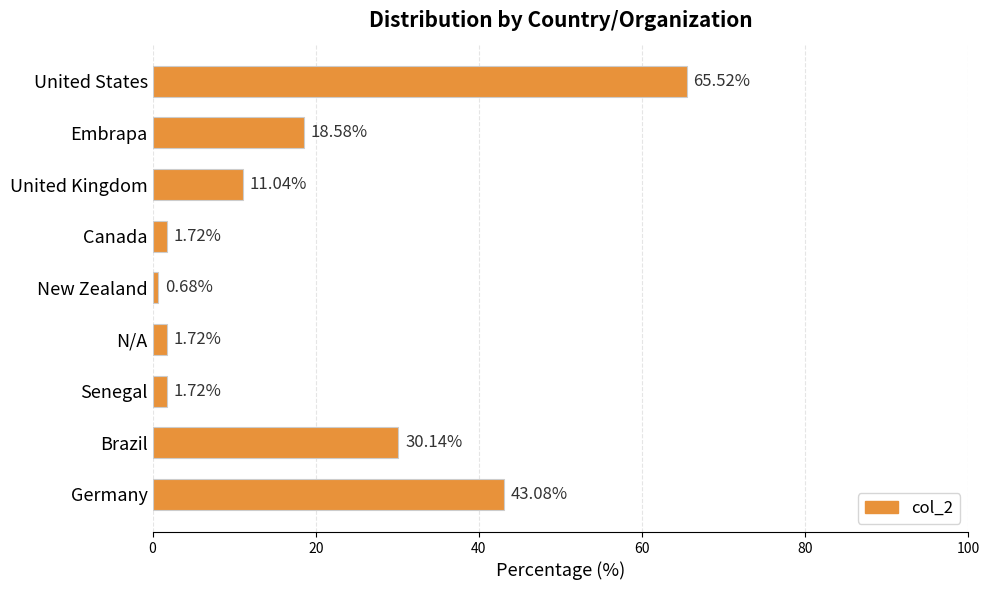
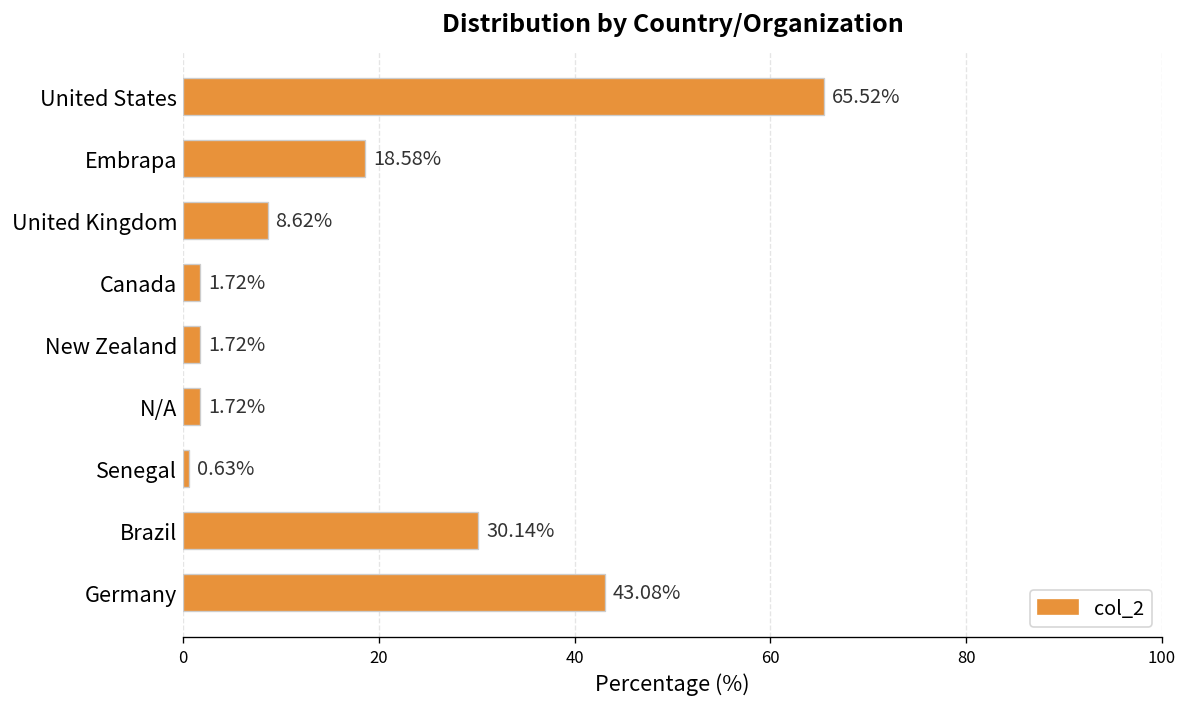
United Kingdom: 11.04% -> 8.62%
New Zealand: 0.68% -> 1.72%
Senegal: 1.72% -> 0.63%
